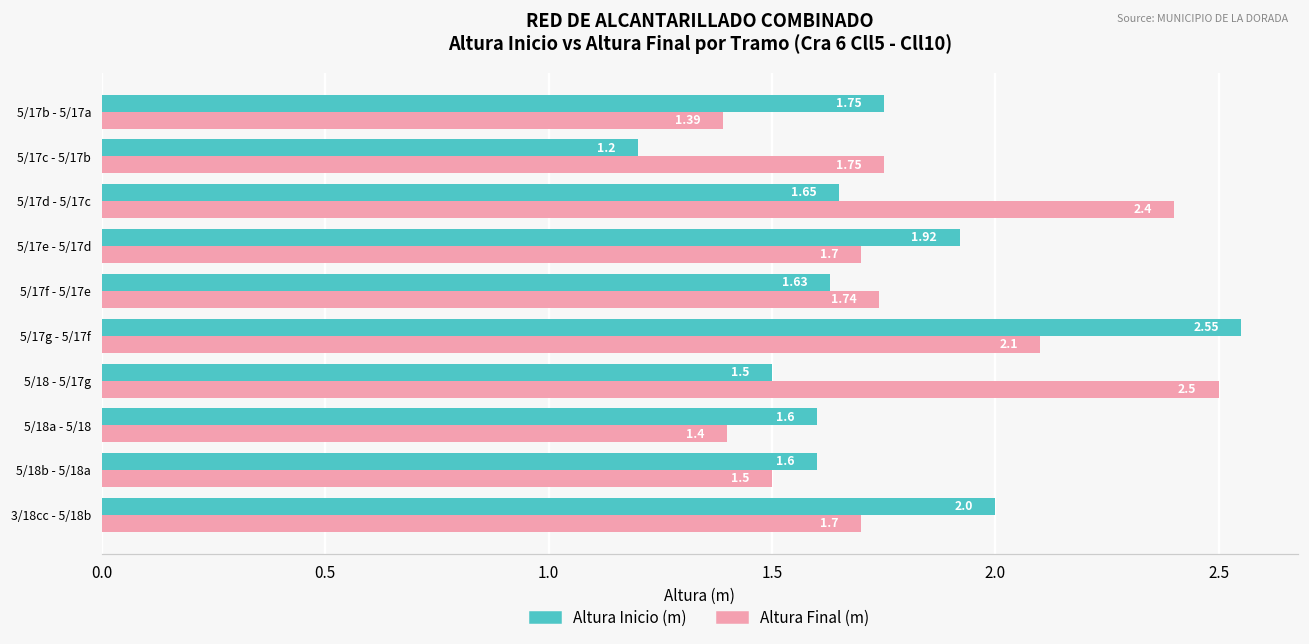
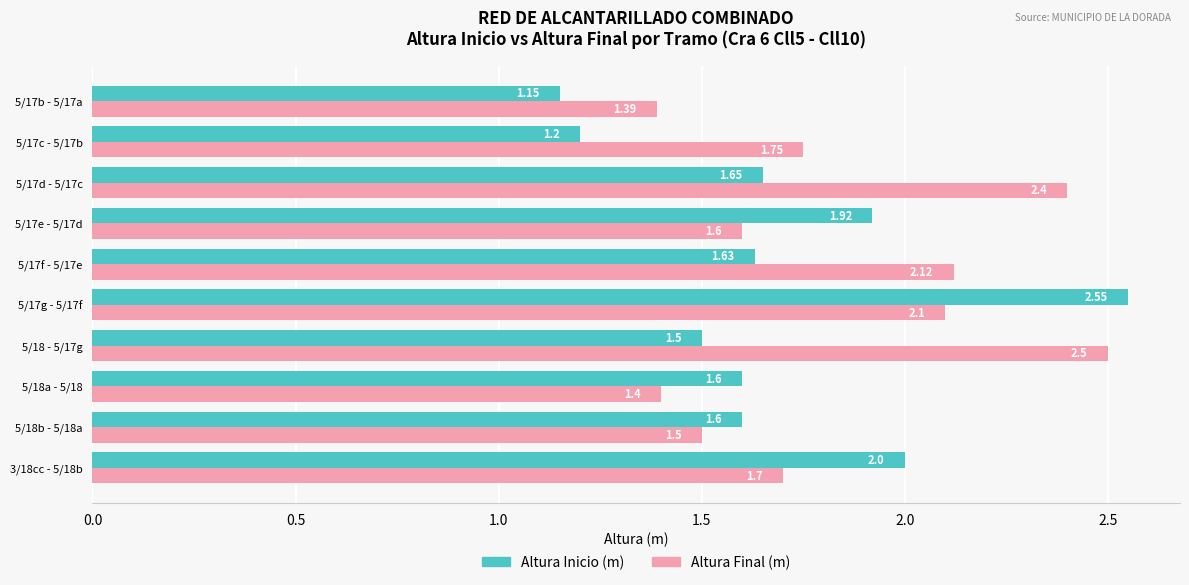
Altura Inicio (m), 5/17b - 5/17a: 1.75 -> 1.15
Altura Final (m), 5/17e - 5/17d: 1.7 -> 1.6
Altura Final (m), 5/17f - 5/17e: 1.74 -> 2.12
